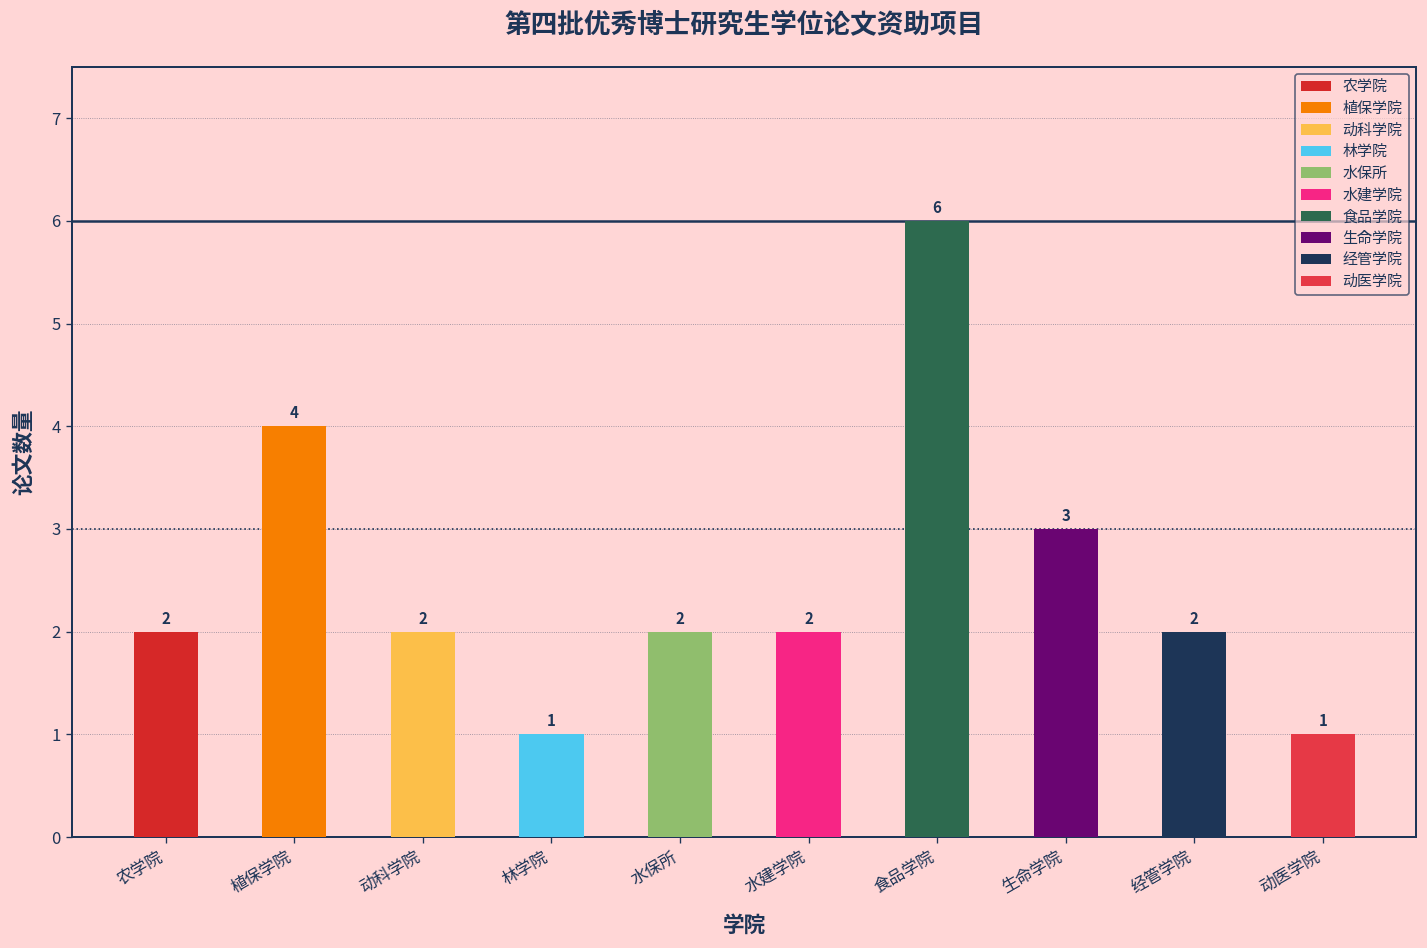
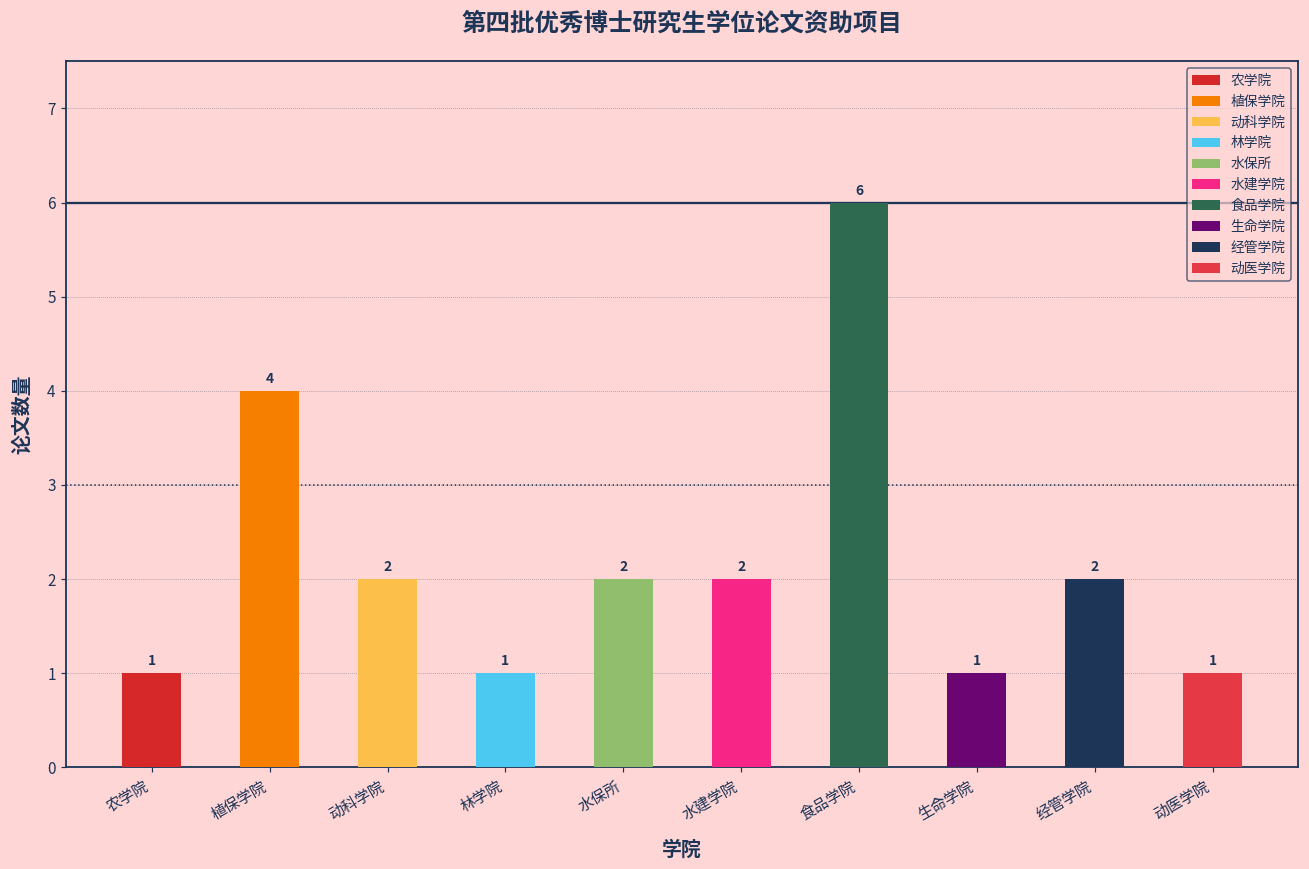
农学院: 2 -> 1
生命学院: 3 -> 1
